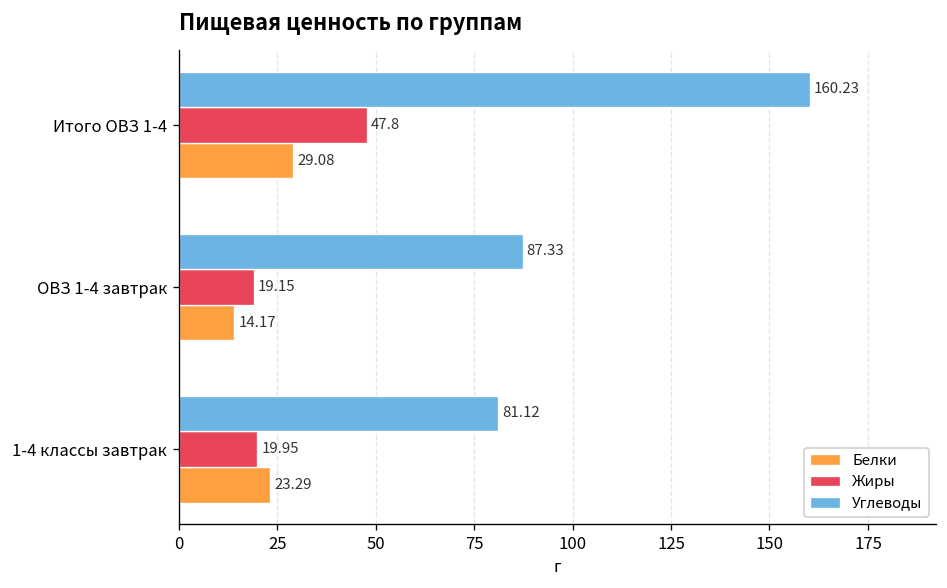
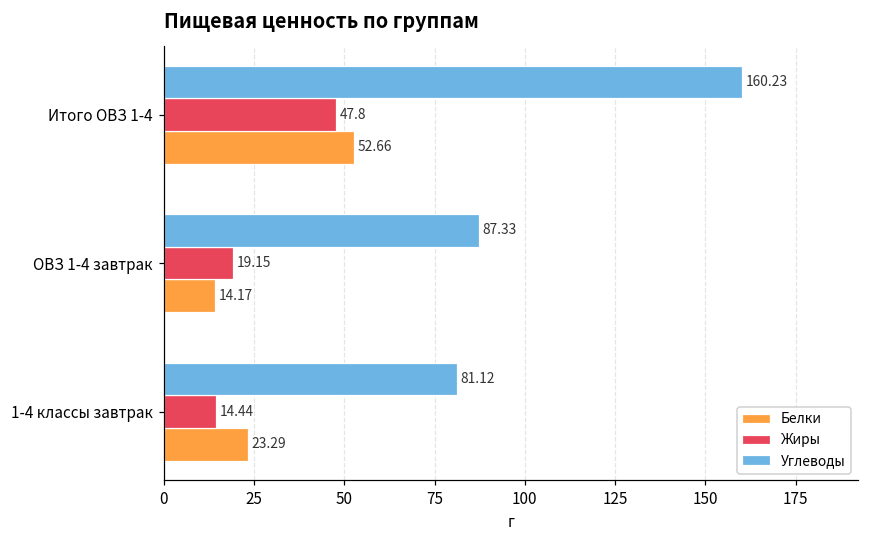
Белки, Итого ОВЗ 1-4: 29.08 -> 52.66
Жиры, 1-4 классы завтрак: 19.95 -> 14.44
